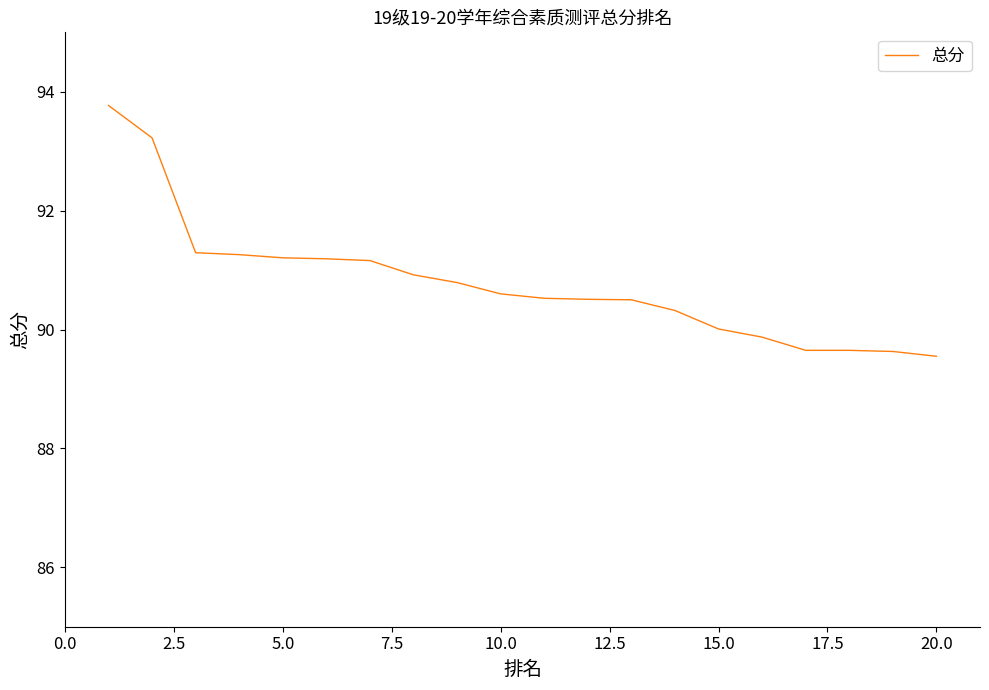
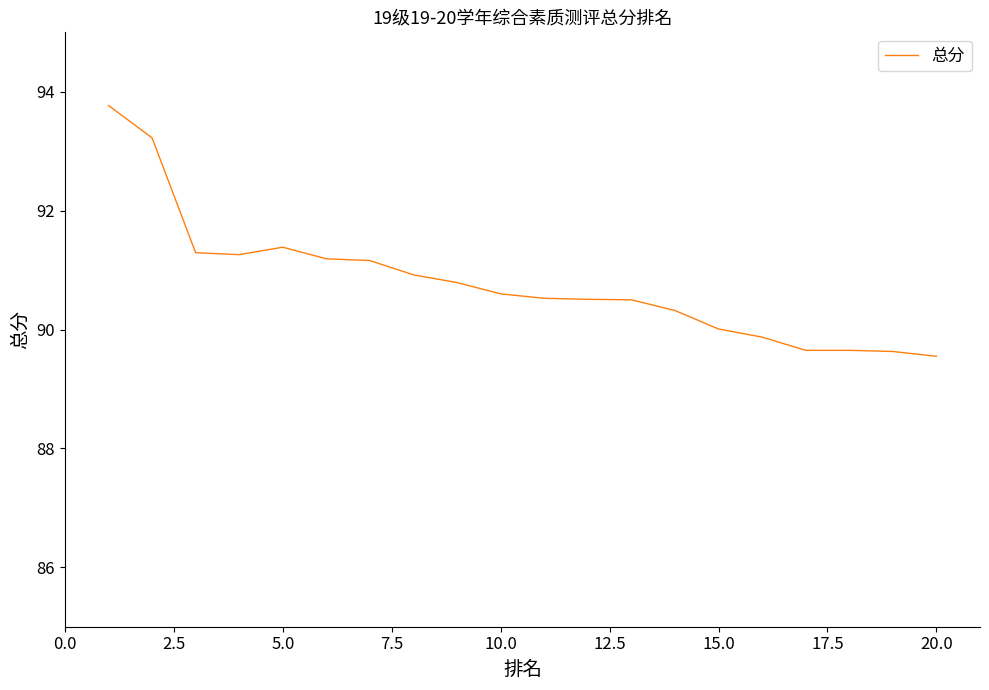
5.0: 91.2 -> 91.4
